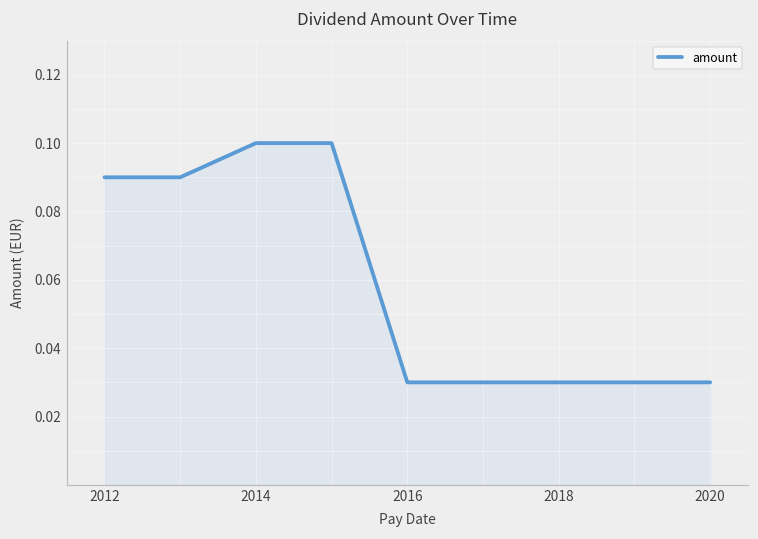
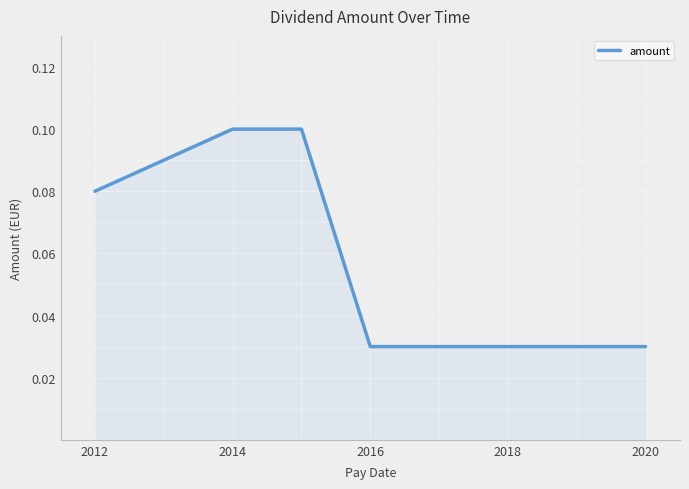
2012: 0.09 -> 0.08
